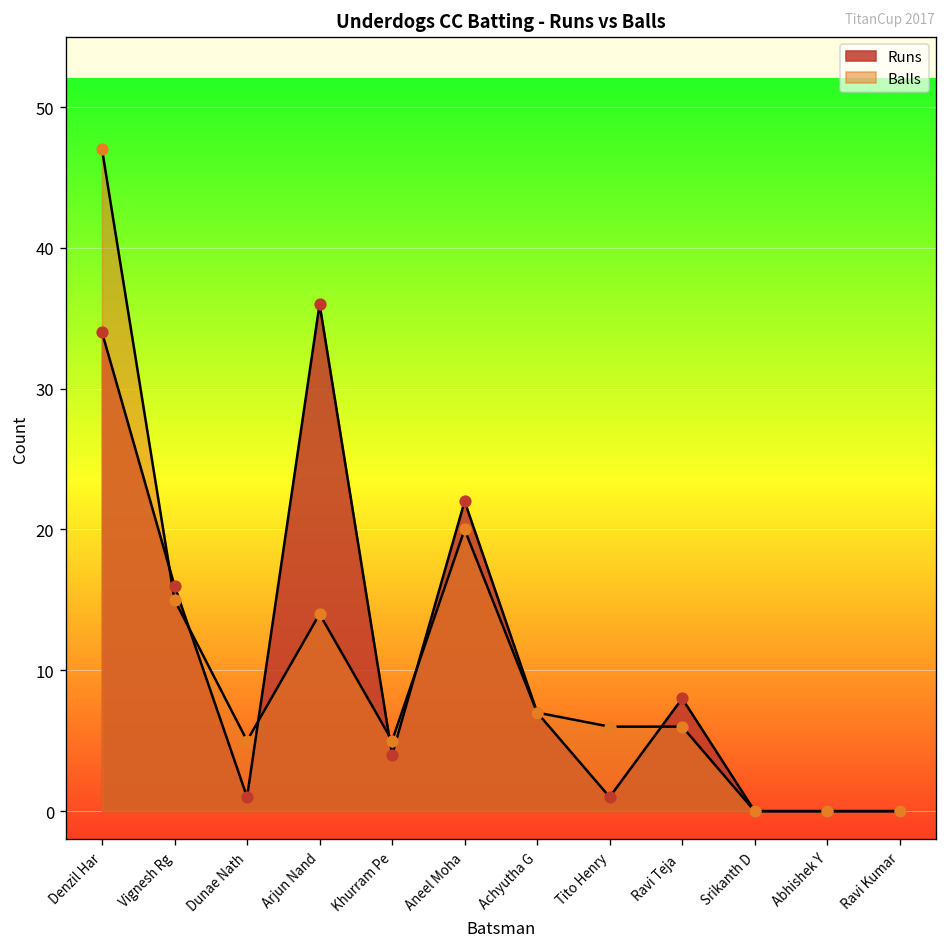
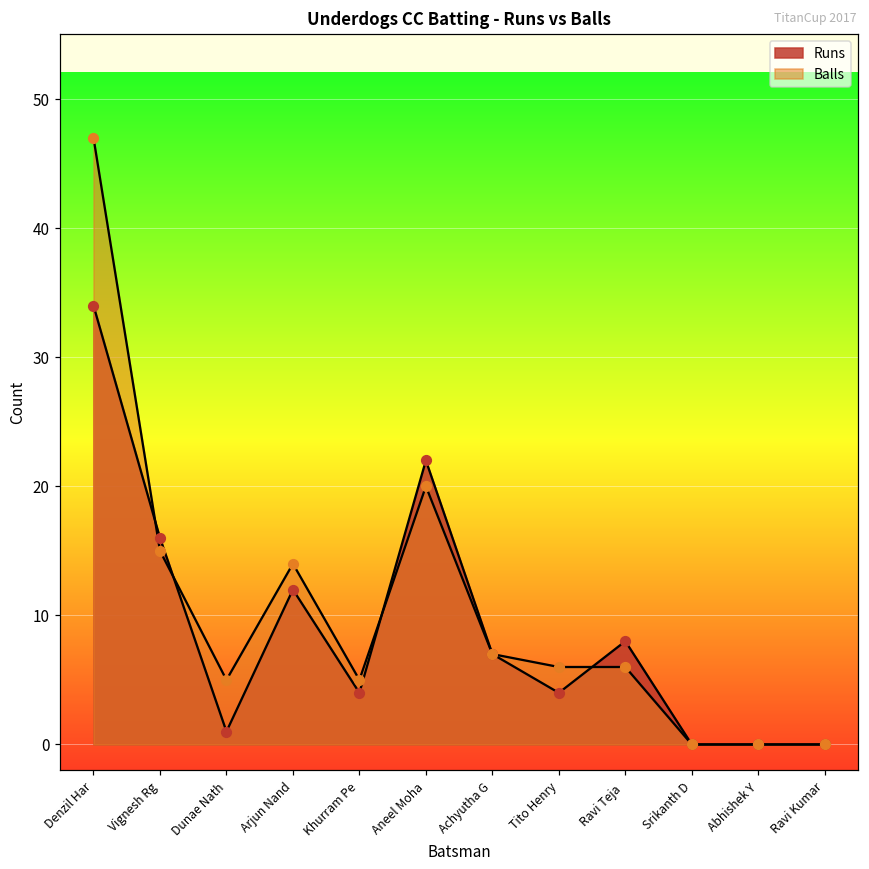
Runs, Arjun Nand: 36 -> 12
Runs, Tito Henry: 1 -> 4
